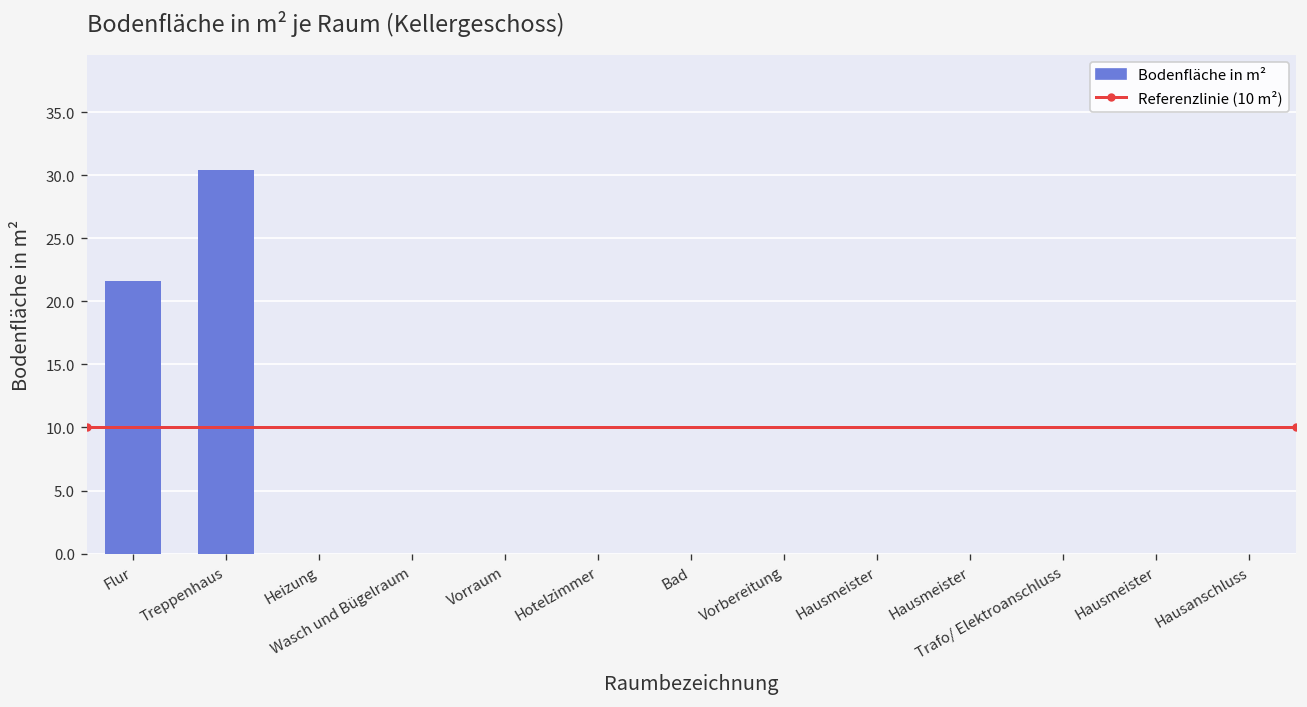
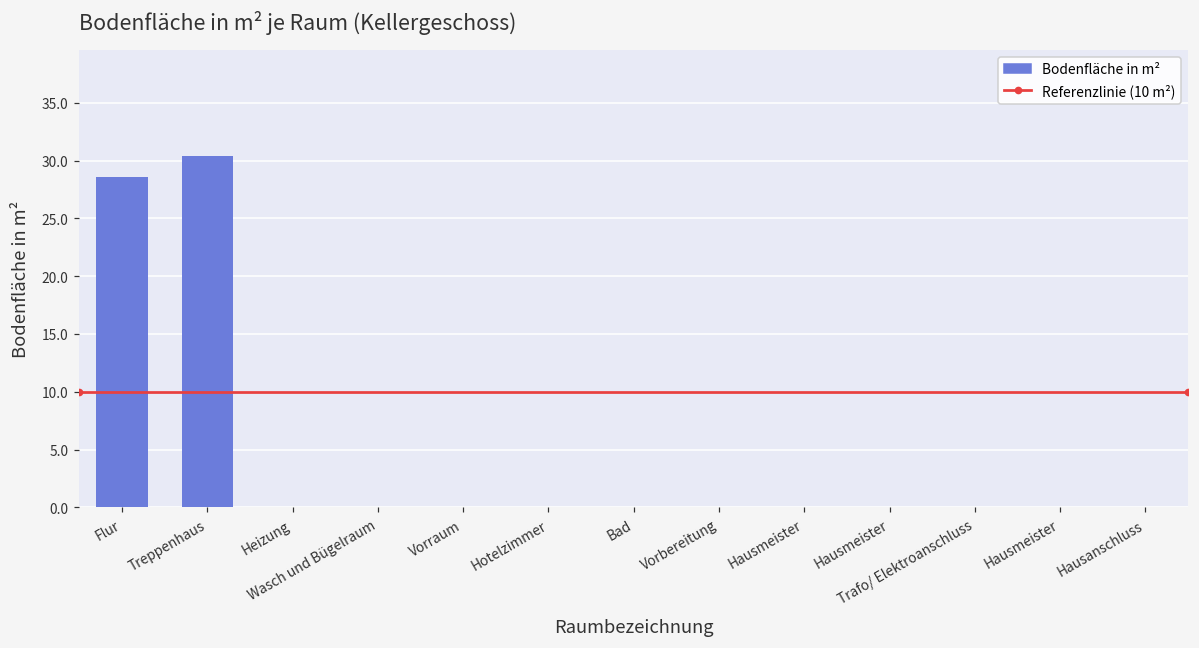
Bodenfläche in m², Flur: 21.6 -> 28.6
